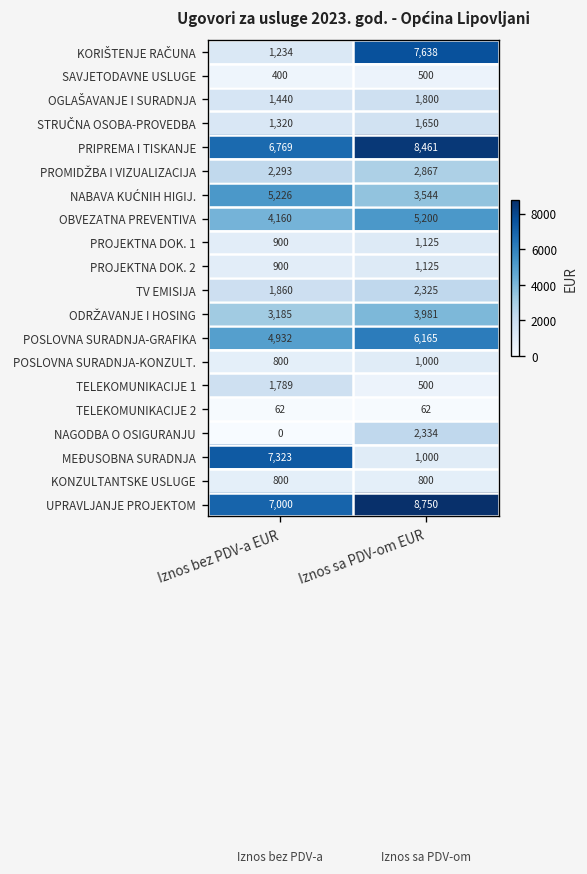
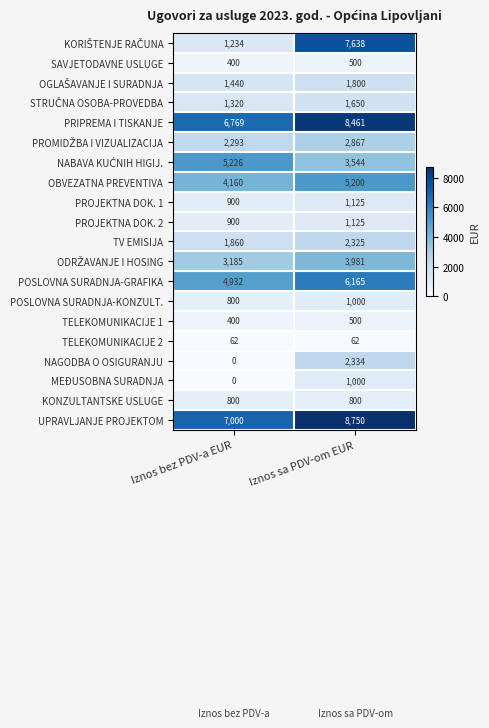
TELEKOMUNIKACIJE 1, Iznos bez PDV-a EUR: 1,789 -> 400
MEĐUSOBNA SURADNJA, Iznos bez PDV-a EUR: 7,323 -> 0
